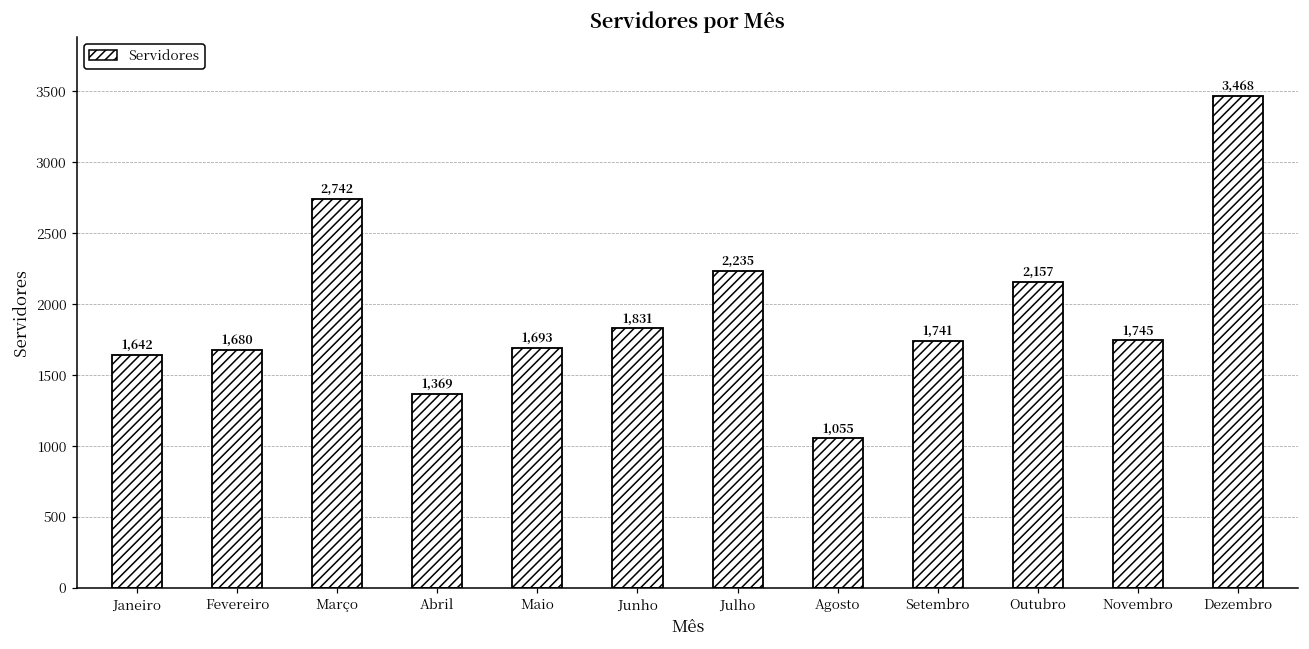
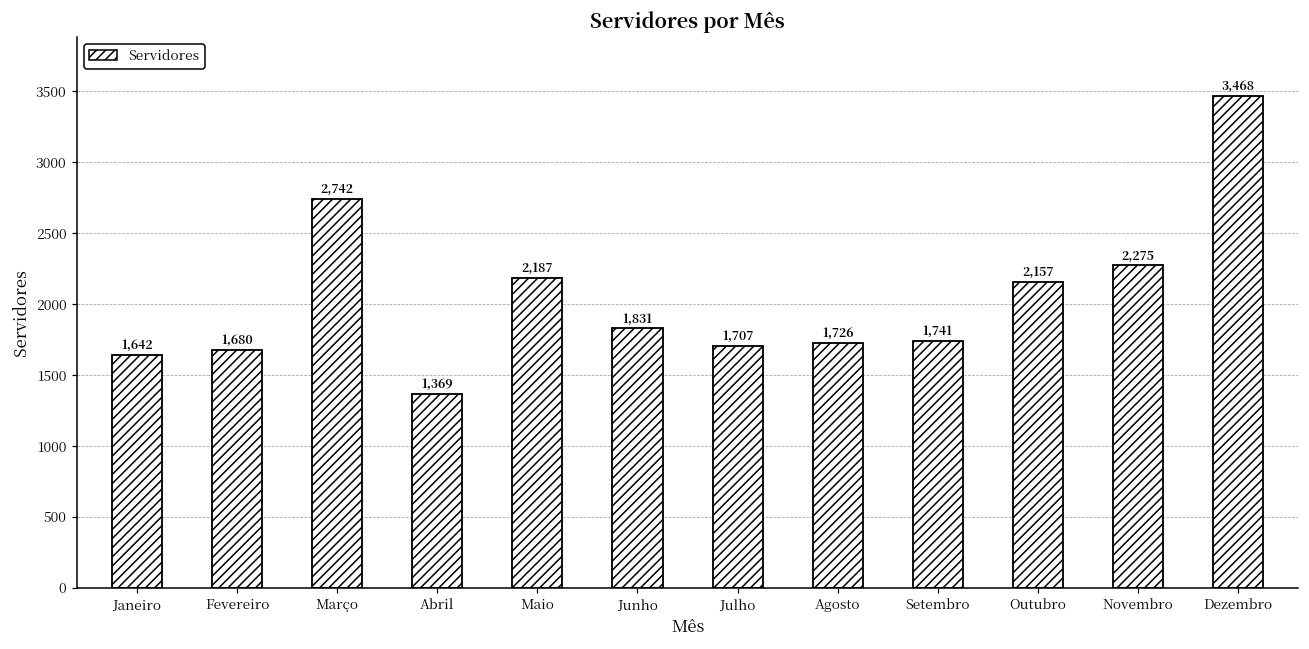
Maio: 1,693 -> 2,187
Julho: 2,235 -> 1,707
Agosto: 1,055 -> 1,726
Novembro: 1,745 -> 2,275
